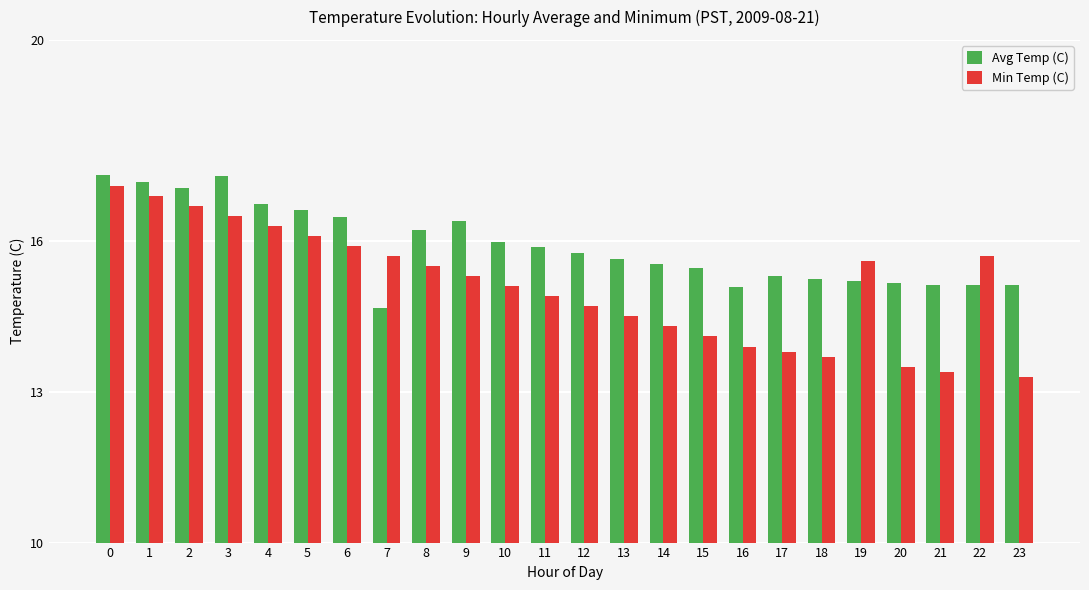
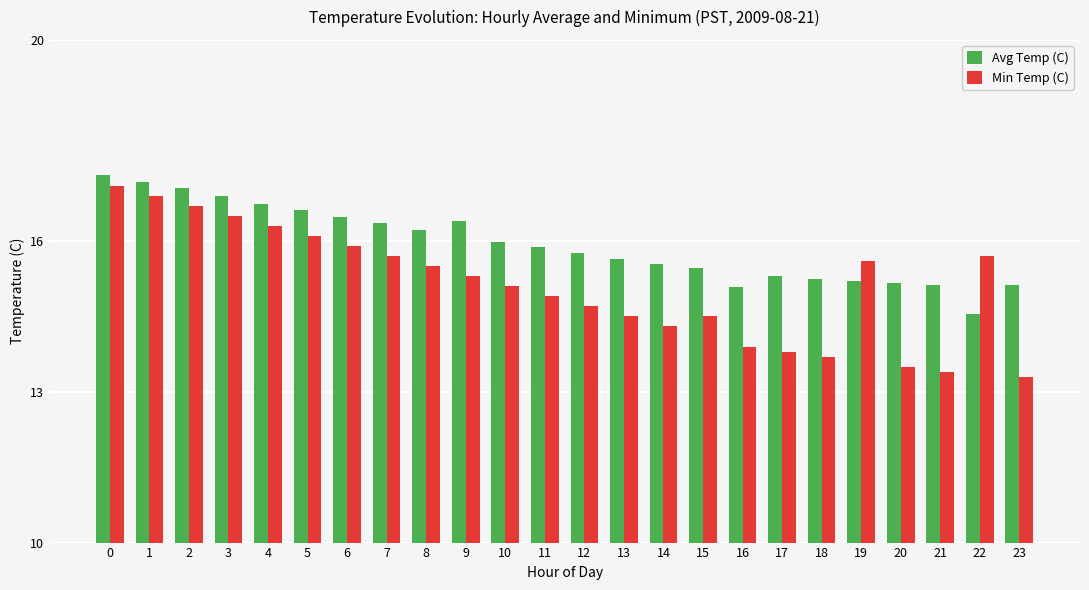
Avg Temp (C), 3: 17.3 -> 16.9
Avg Temp (C), 7: 14.7 -> 16.4
Min Temp (C), 15: 14.1 -> 14.5
Avg Temp (C), 22: 15.1 -> 14.5
